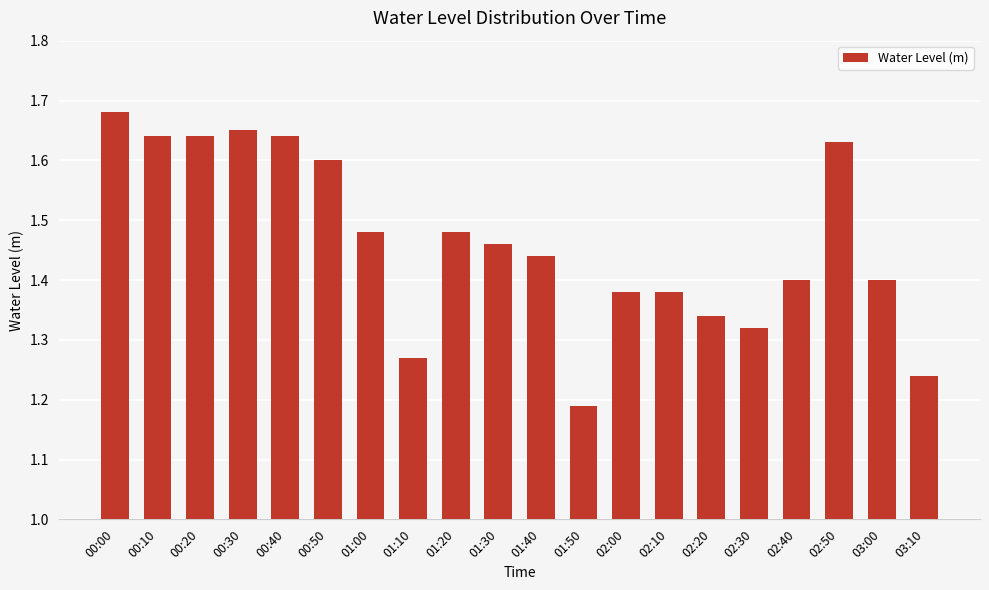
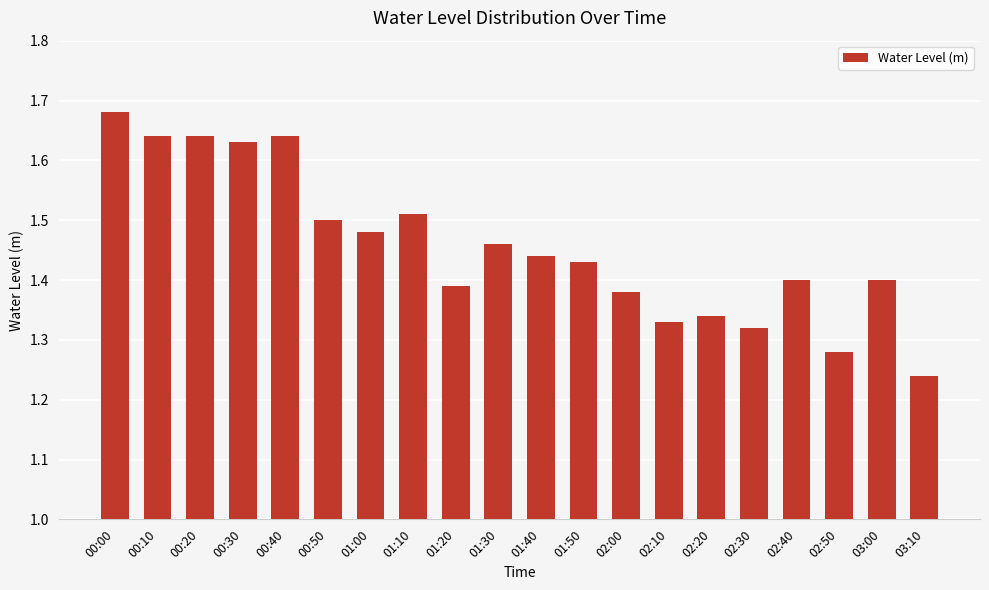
00:30: 1.65 -> 1.63
00:50: 1.6 -> 1.5
01:10: 1.27 -> 1.51
01:20: 1.48 -> 1.39
01:50: 1.19 -> 1.43
02:10: 1.38 -> 1.33
02:50: 1.63 -> 1.28
